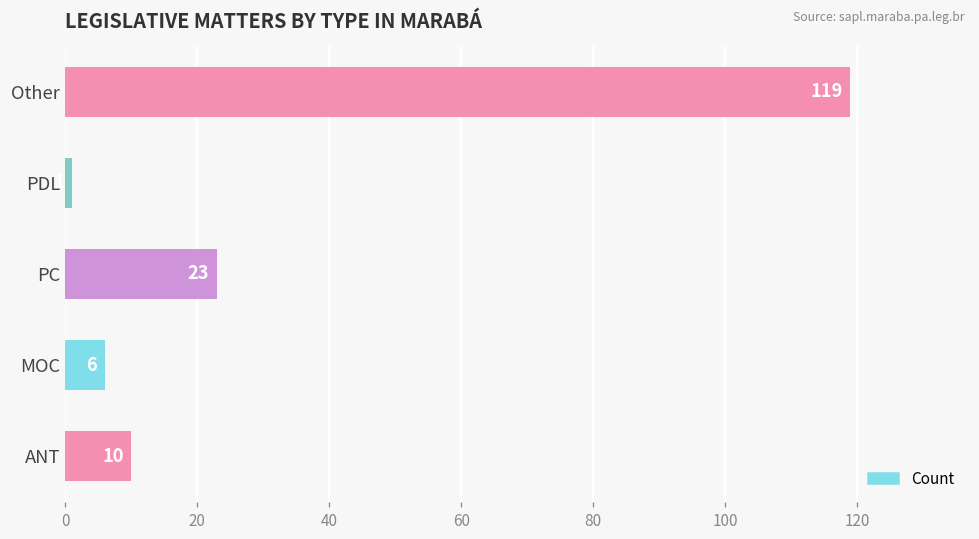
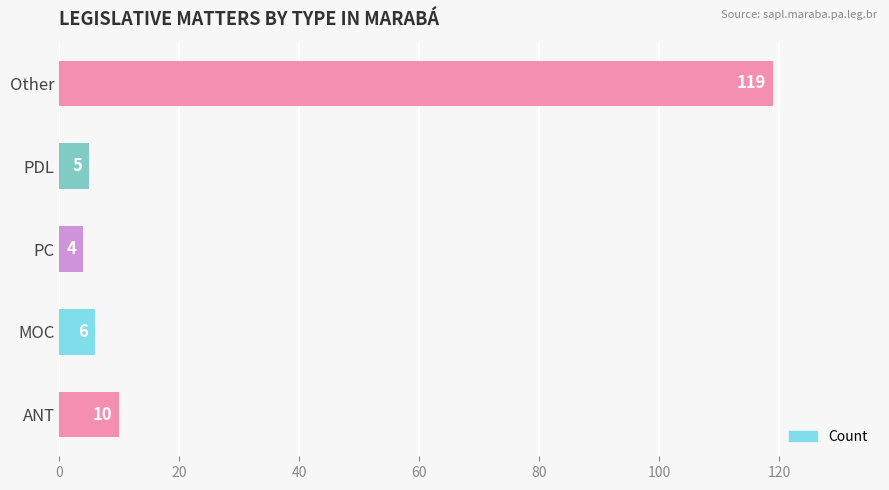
PDL: 1 -> 5
PC: 23 -> 4
